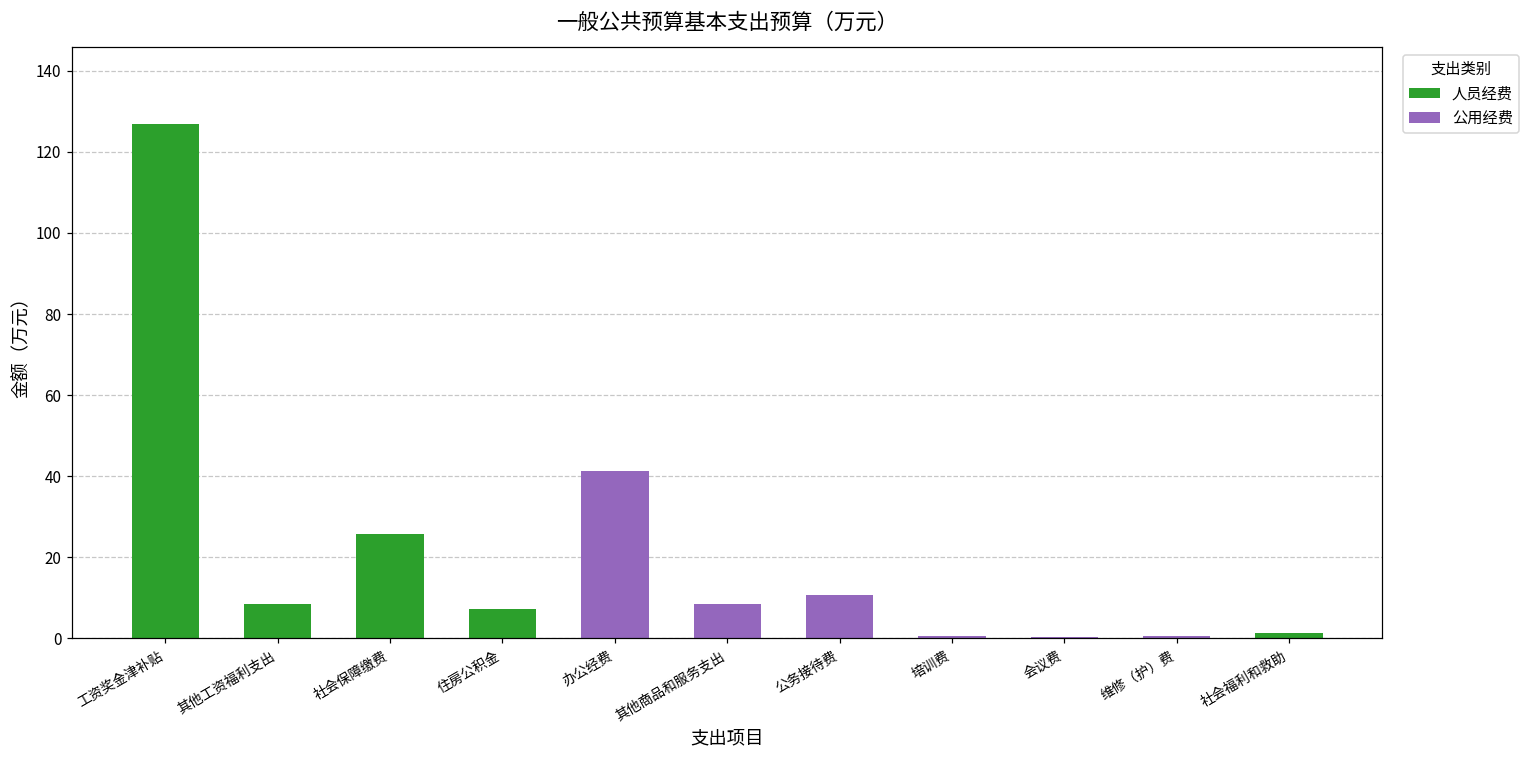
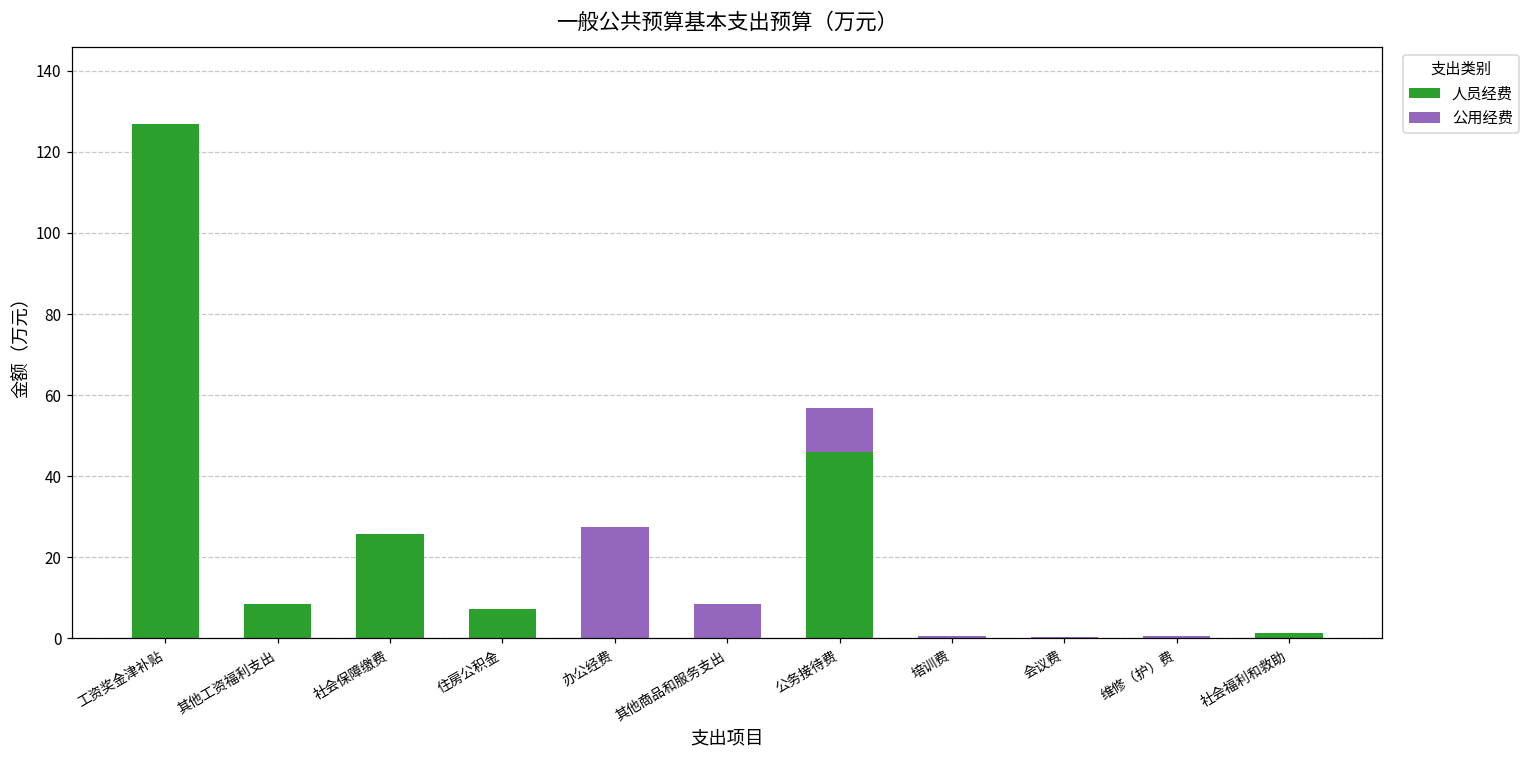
公用经费, 办公经费: 41 -> 27
人员经费, 公务接待费: 0 -> 46
